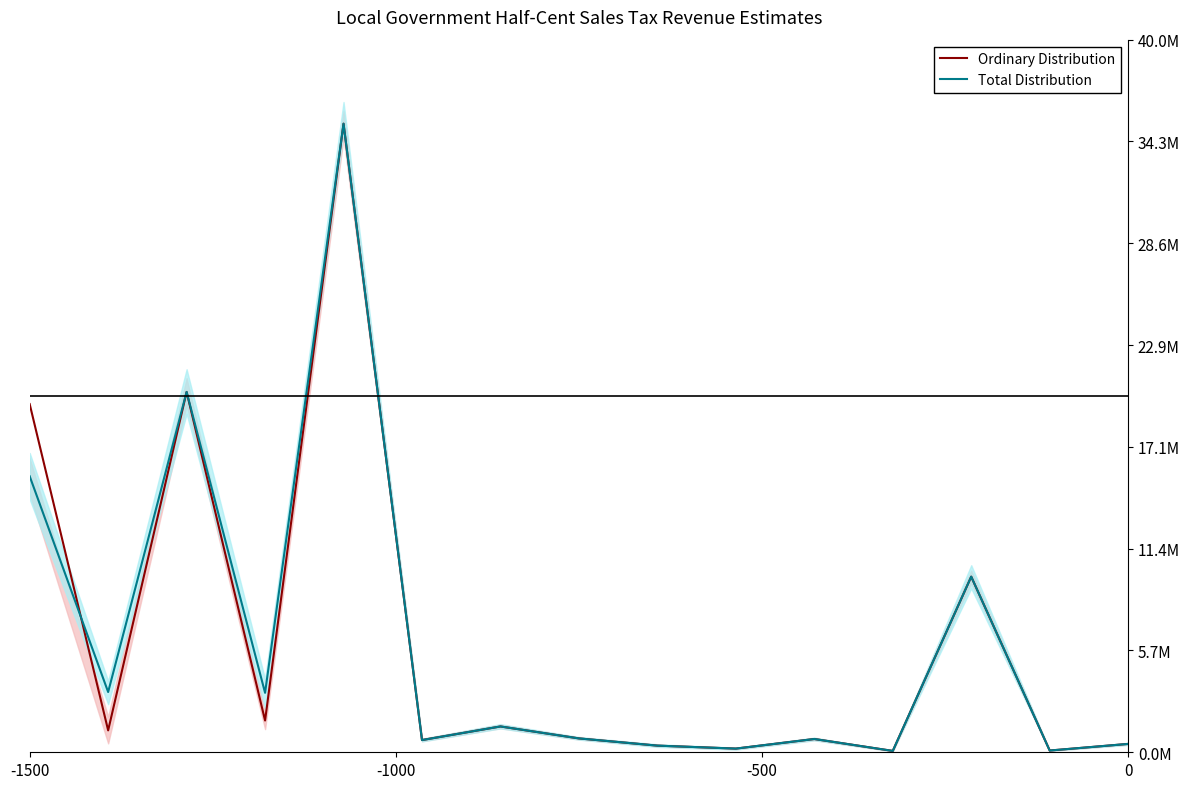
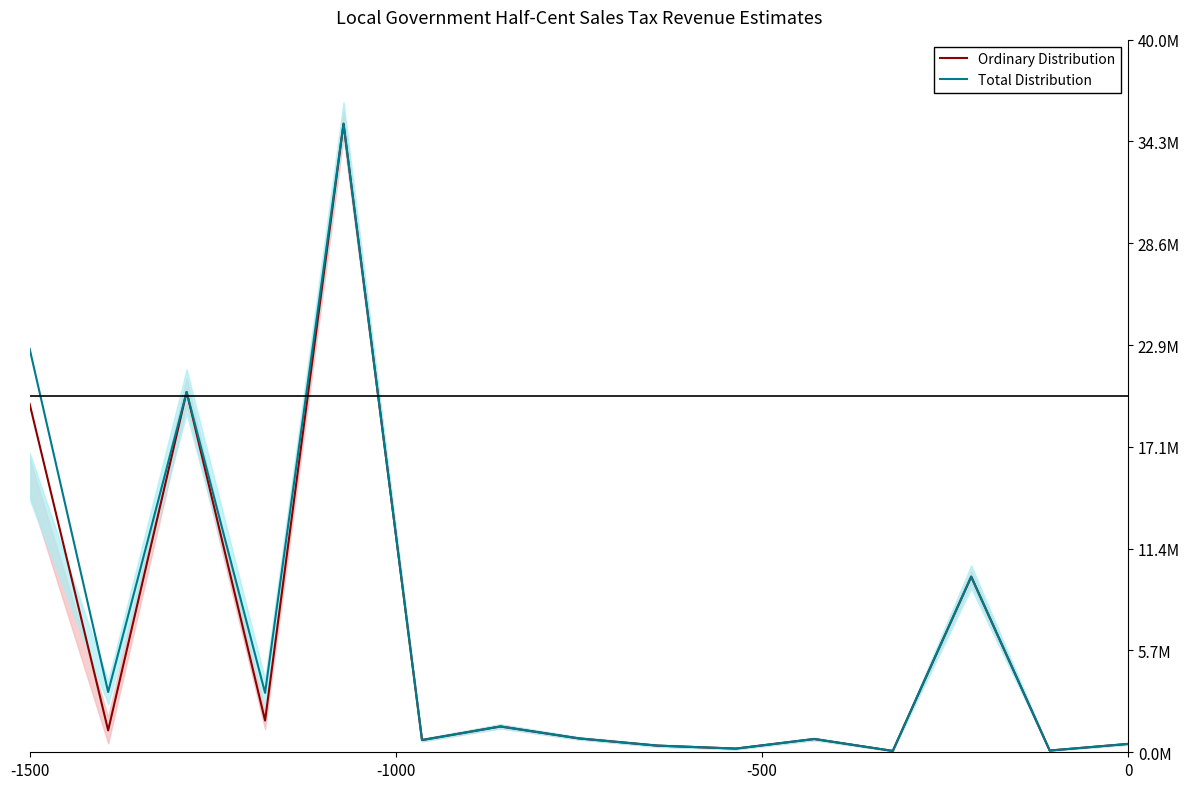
Total Distribution, -1500: 15500000 -> 22600000
